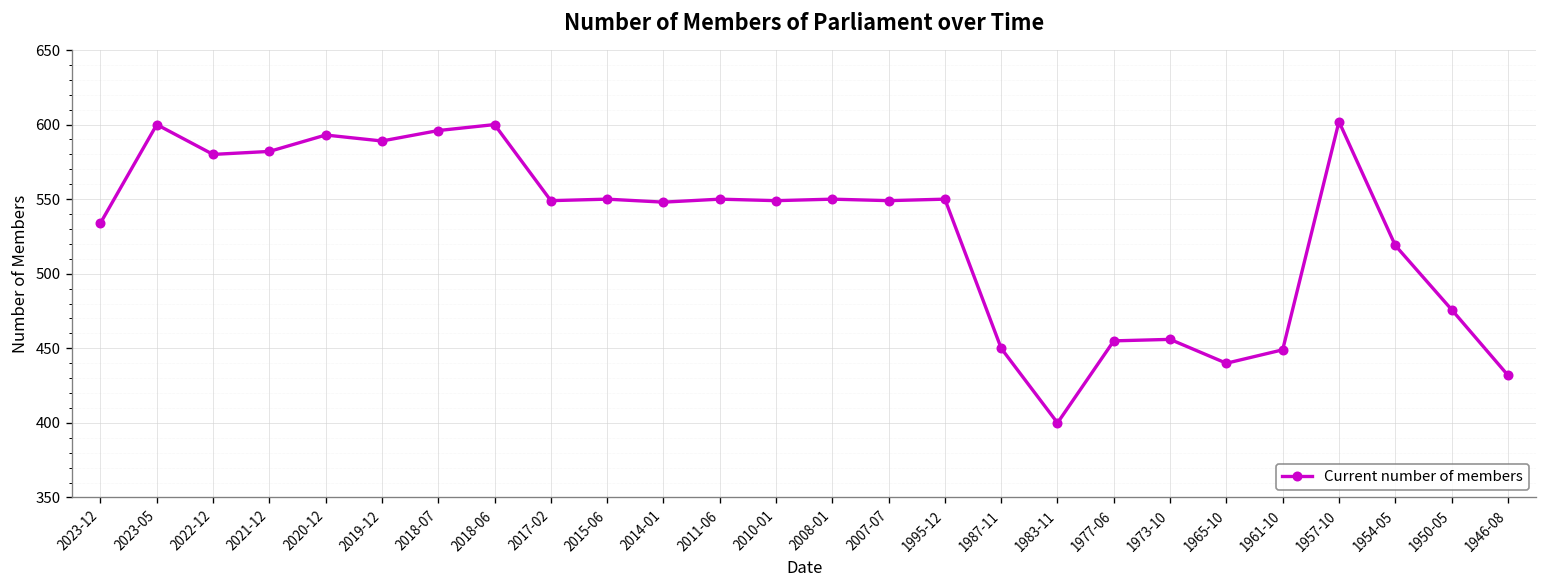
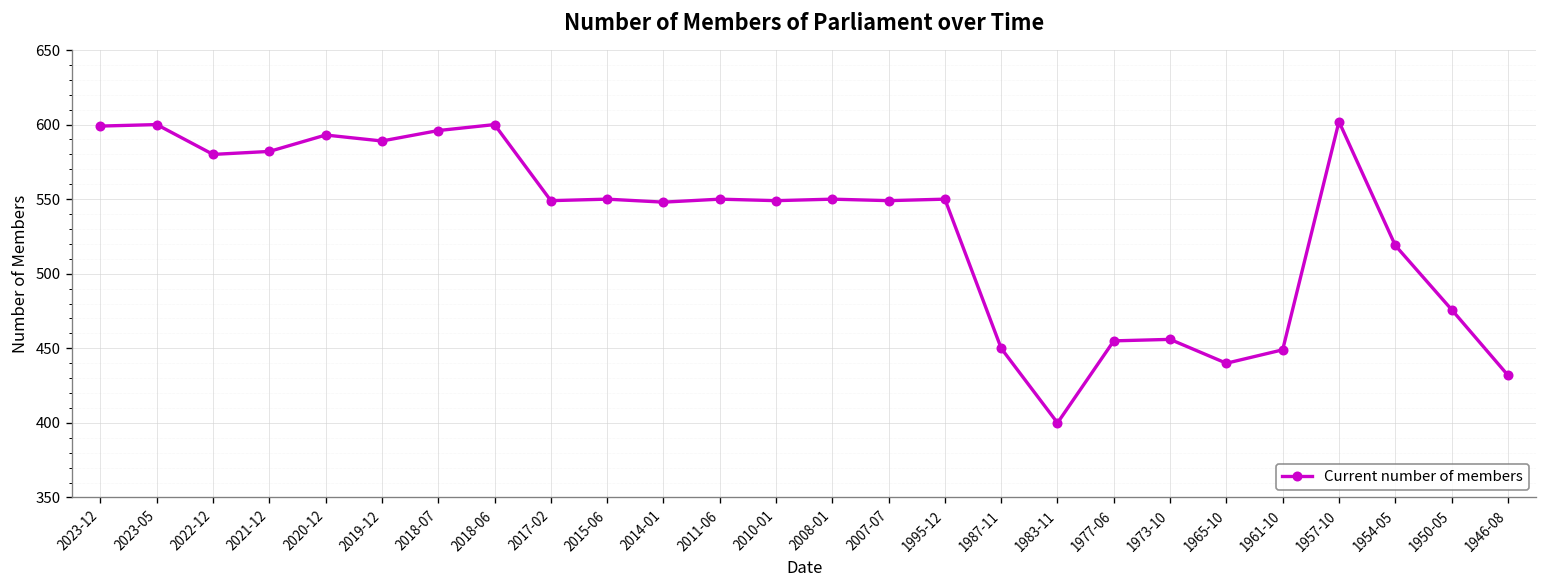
2023-12: 534 -> 599
